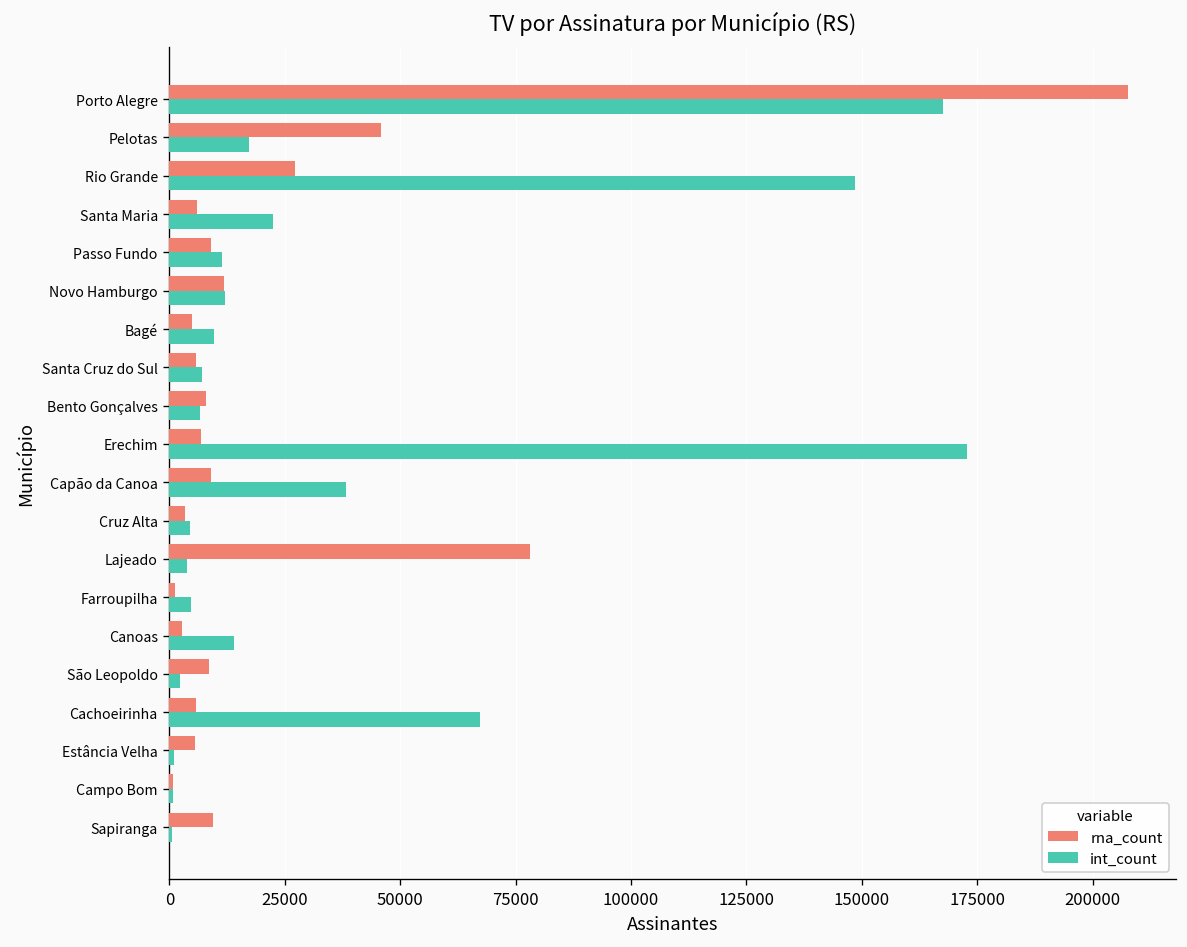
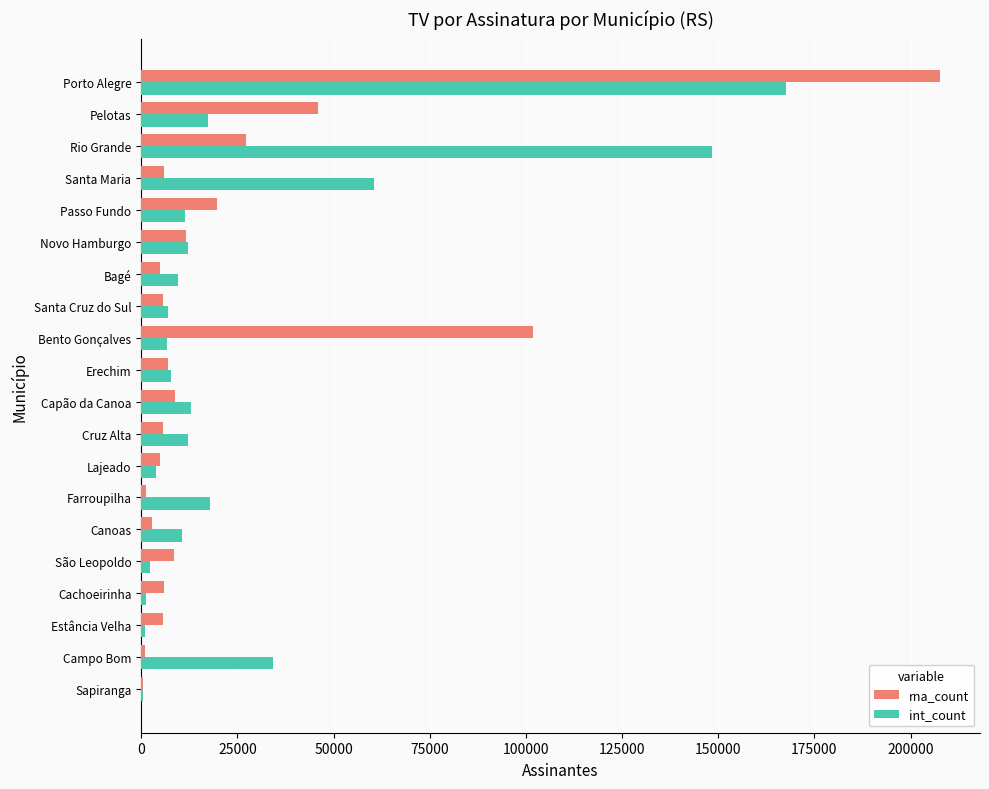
int_count, Santa Maria: 23000 -> 61000
rna_count, Passo Fundo: 9000 -> 20000
rna_count, Bento Gonçalves: 8000 -> 102000
int_count, Erechim: 173000 -> 8000
int_count, Capão da Canoa: 38000 -> 13000
rna_count, Cruz Alta: 3000 -> 6000
int_count, Cruz Alta: 4000 -> 12000
rna_count, Lajeado: 78000 -> 5000
int_count, Farroupilha: 5000 -> 18000
int_count, Canoas: 14000 -> 11000
int_count, Cachoeirinha: 67000 -> 1000
int_count, Campo Bom: 1000 -> 34000
rna_count, Sapiranga: 9000 -> 1000
